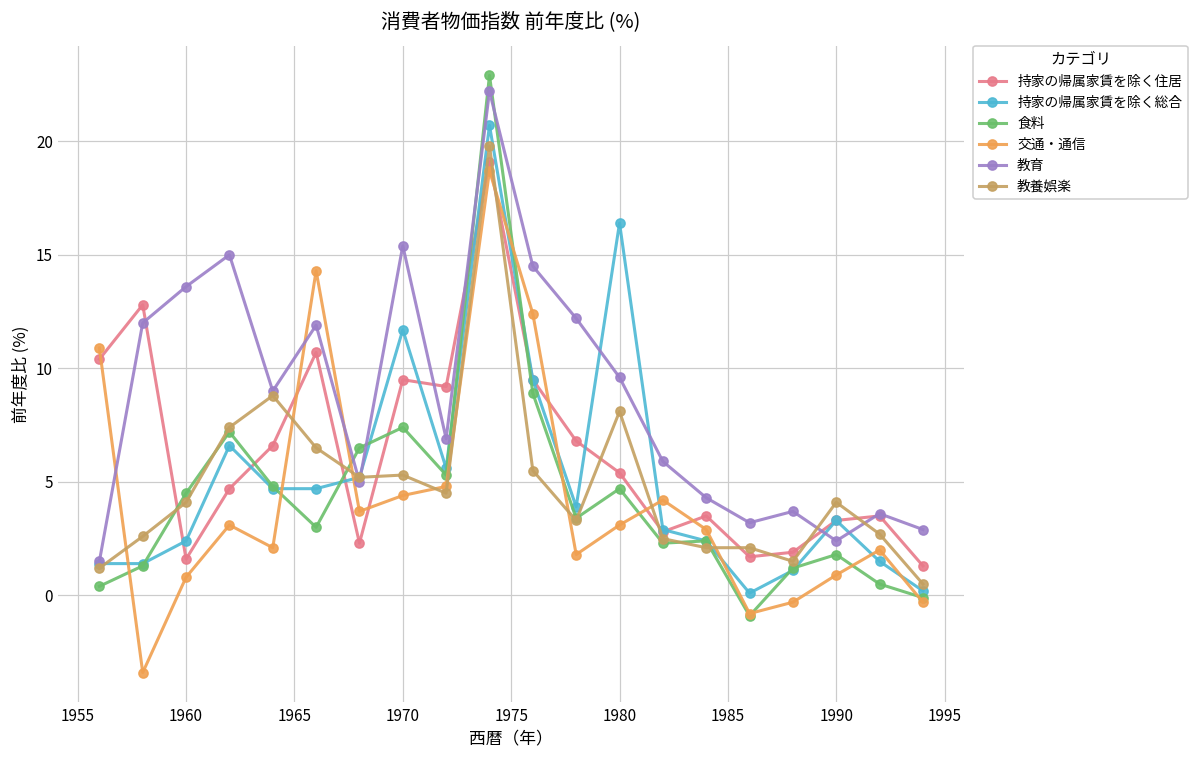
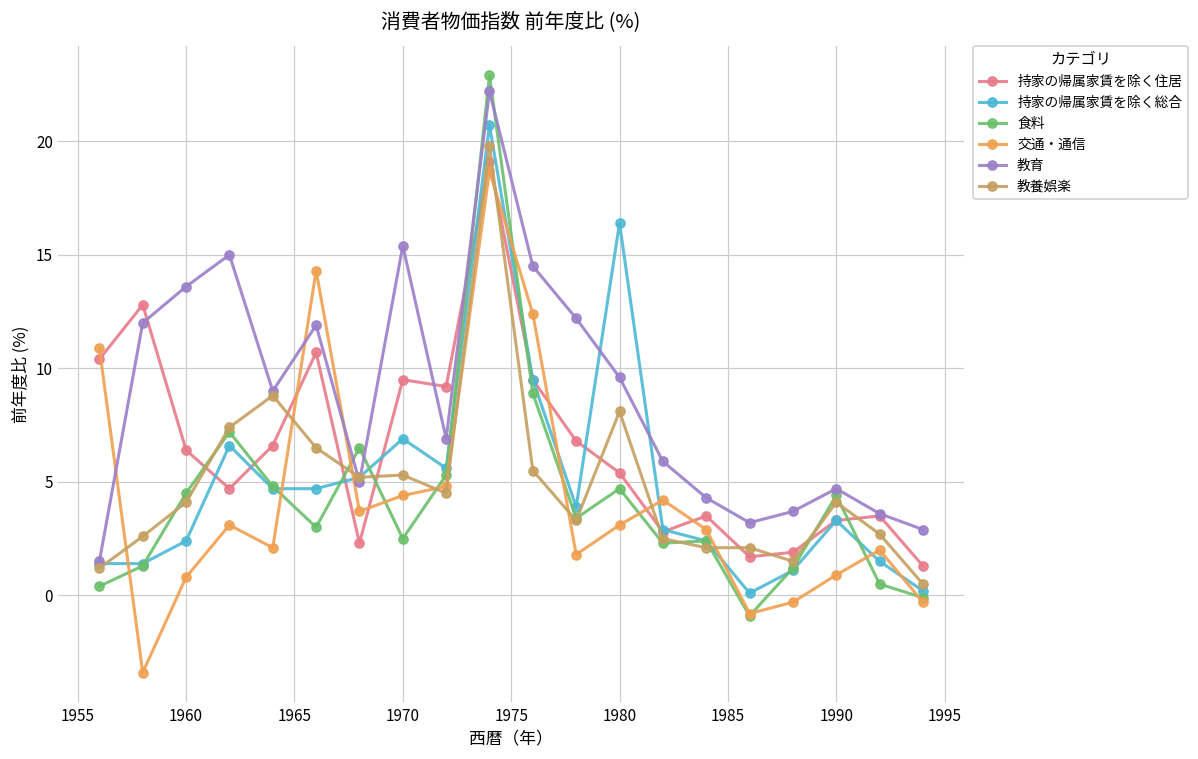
持家の帰属家賃を除く住居, 1960: 1.6 -> 6.4
持家の帰属家賃を除く総合, 1970: 11.7 -> 6.9
食料, 1970: 7.4 -> 2.5
食料, 1990: 1.8 -> 4.4
教育, 1990: 2.4 -> 4.7
